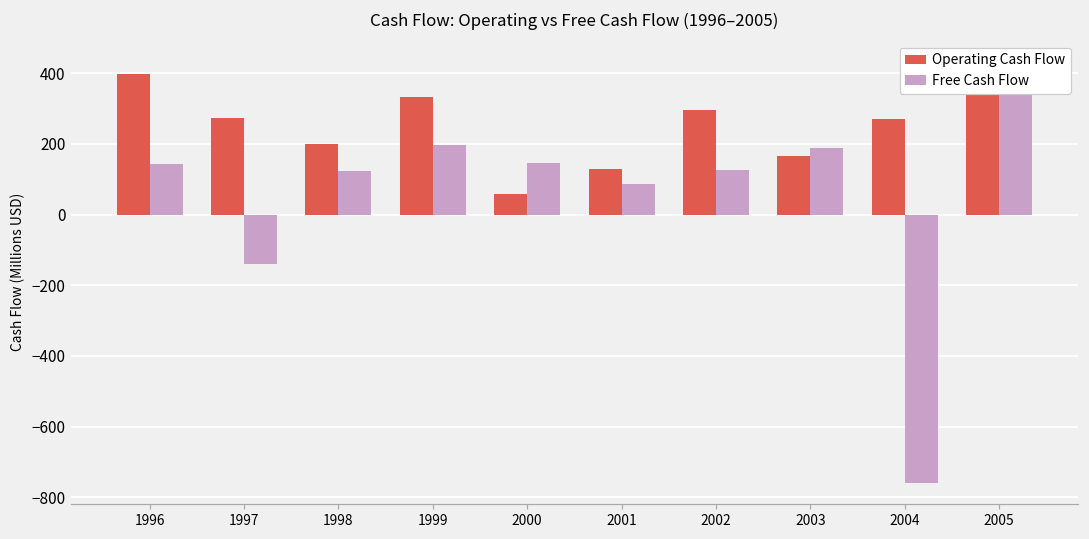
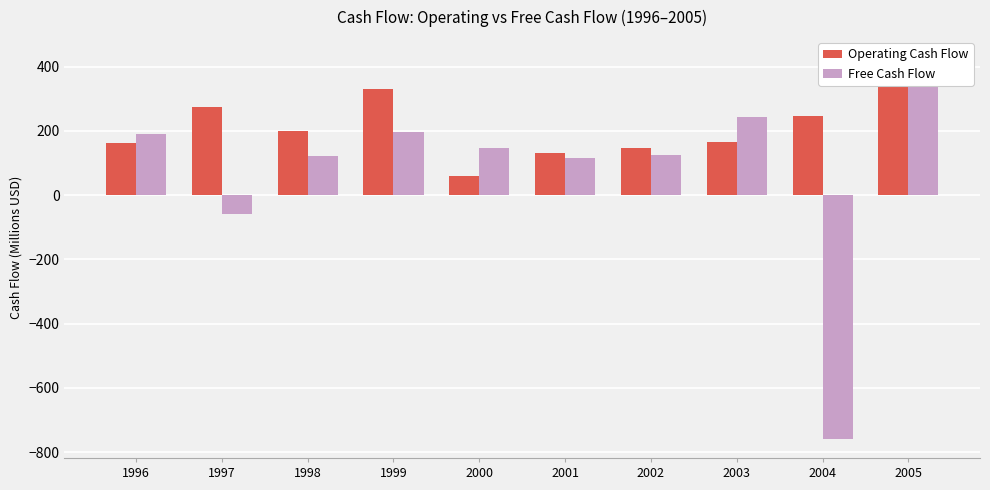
Operating Cash Flow, 1996: 400 -> 160
Free Cash Flow, 1996: 140 -> 190
Free Cash Flow, 1997: -140 -> -60
Free Cash Flow, 2001: 90 -> 110
Operating Cash Flow, 2002: 300 -> 150
Free Cash Flow, 2003: 190 -> 240
Operating Cash Flow, 2004: 270 -> 250
